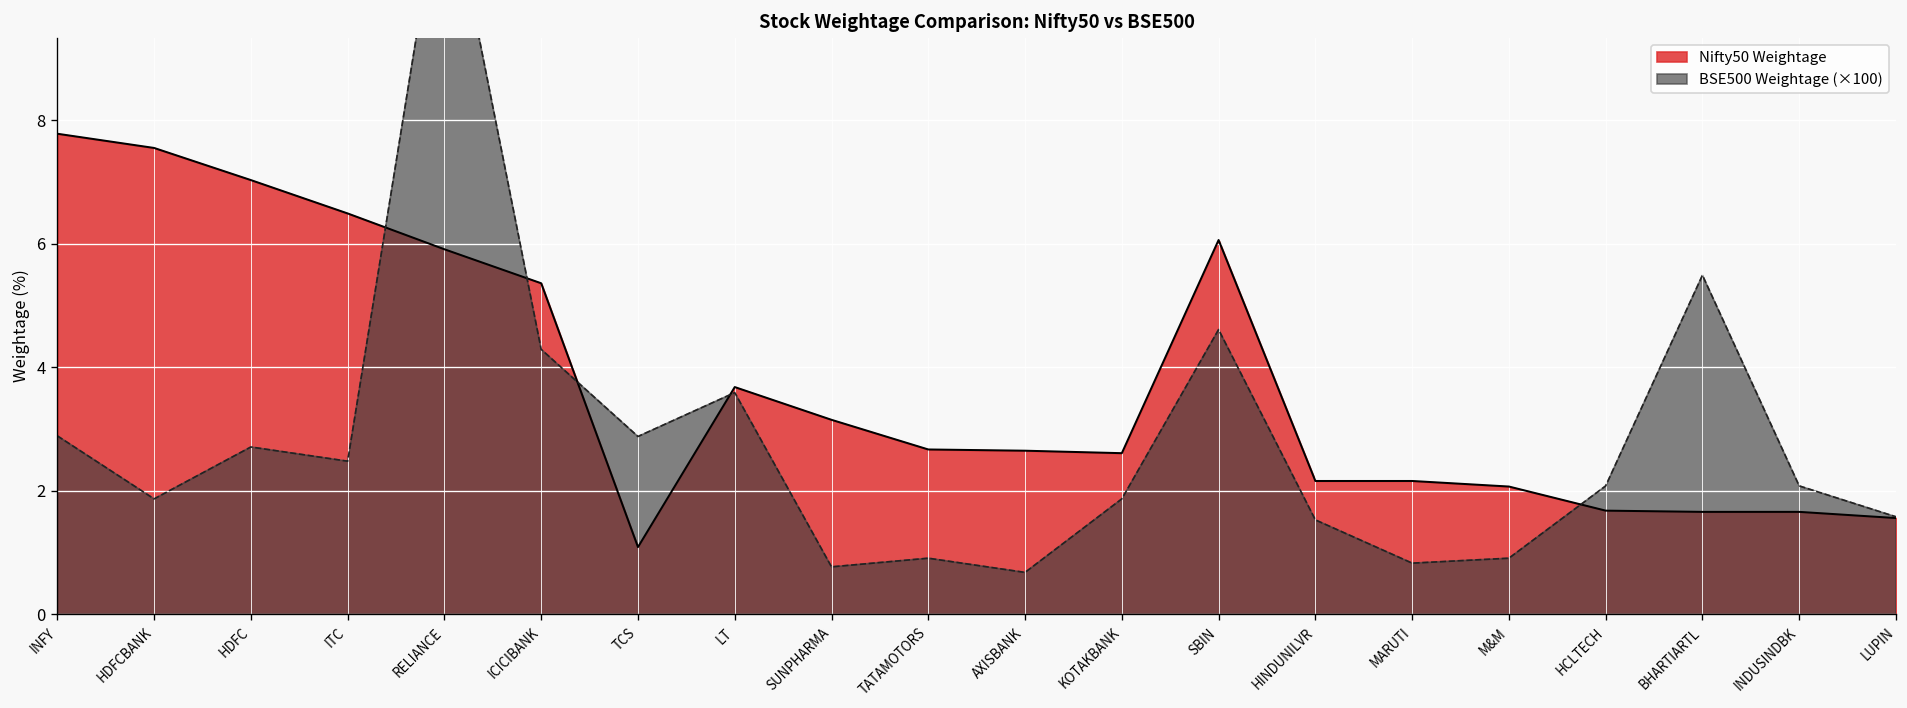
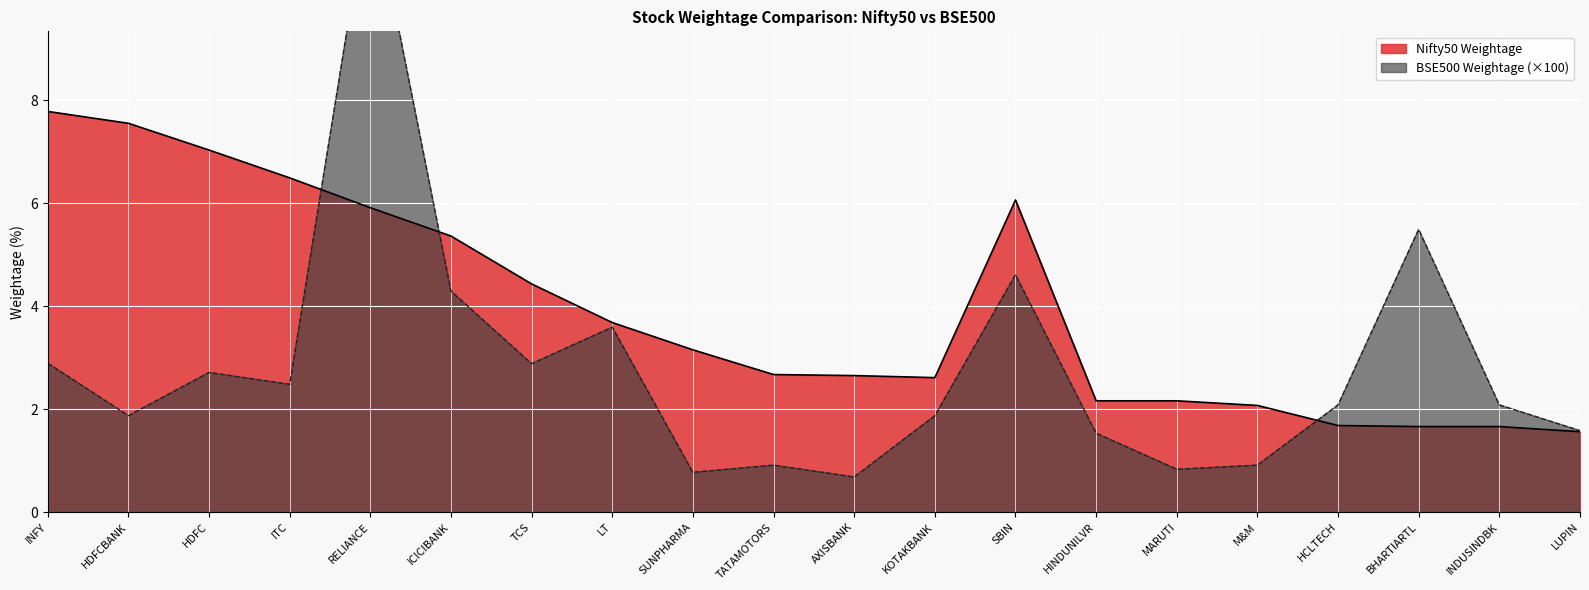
Nifty50 Weightage, TCS: 1.1 -> 4.4
